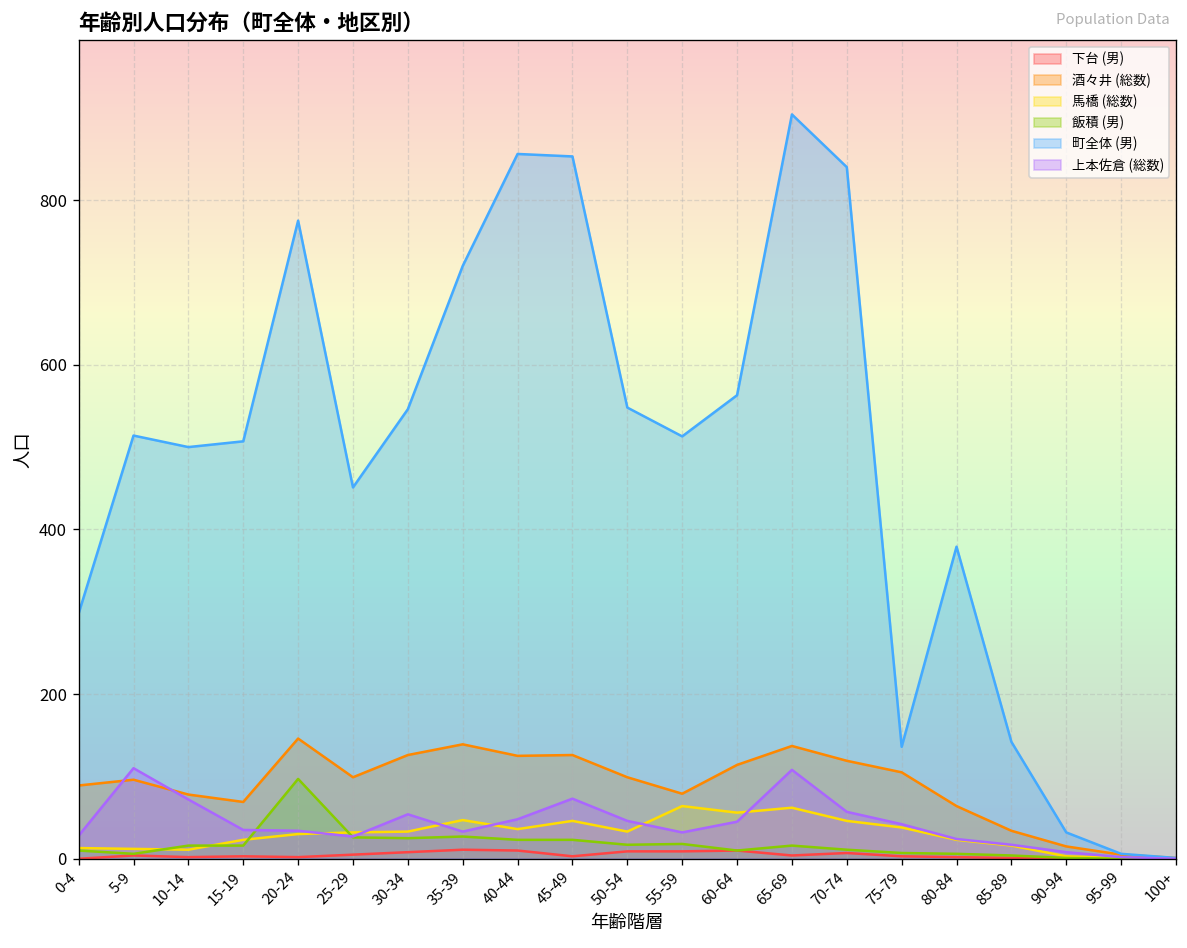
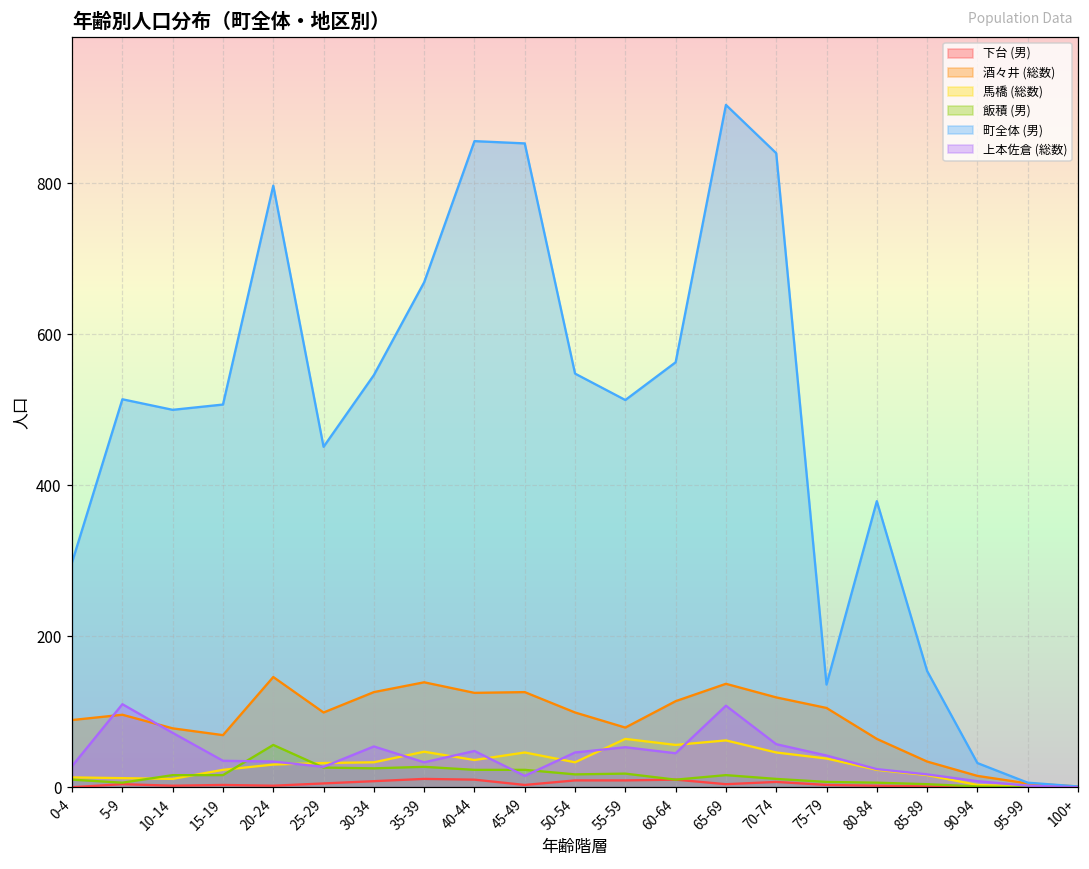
飯積 (男), 20-24: 100 -> 60
町全体 (男), 20-24: 780 -> 800
町全体 (男), 35-39: 720 -> 670
上本佐倉 (総数), 45-49: 70 -> 20
上本佐倉 (総数), 55-59: 30 -> 50
町全体 (男), 85-89: 140 -> 150
